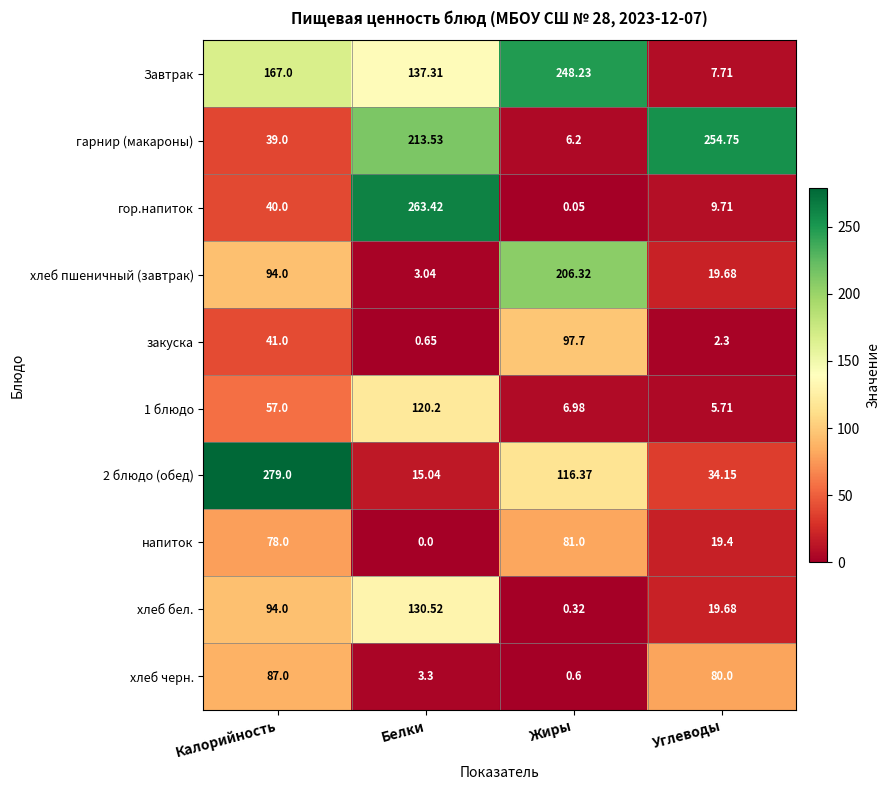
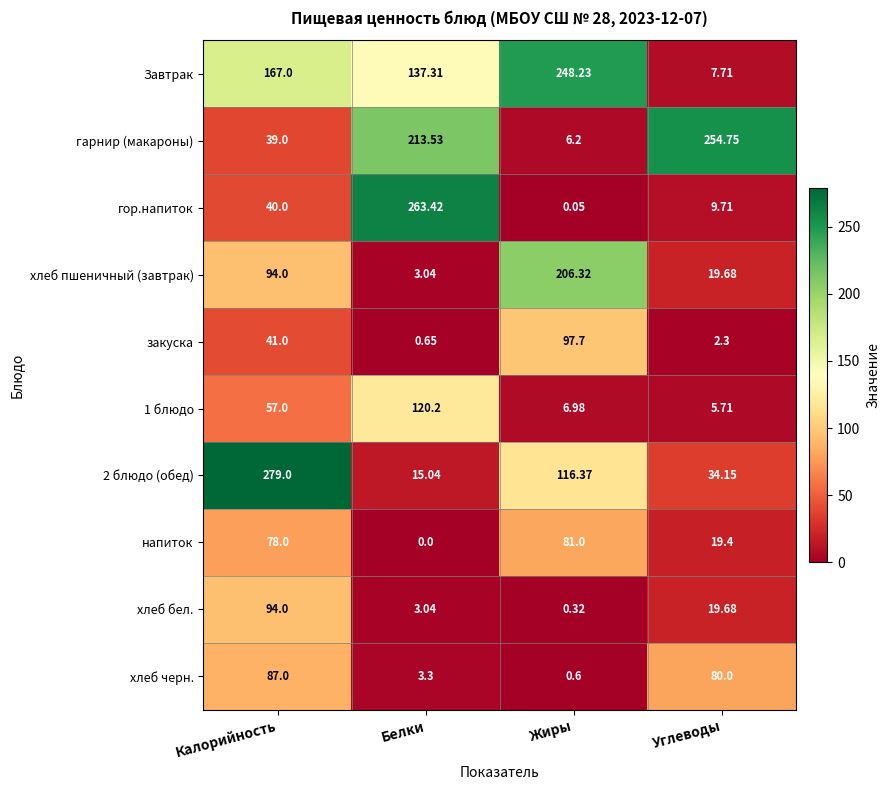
хлеб бел., Белки: 130.52 -> 3.04
